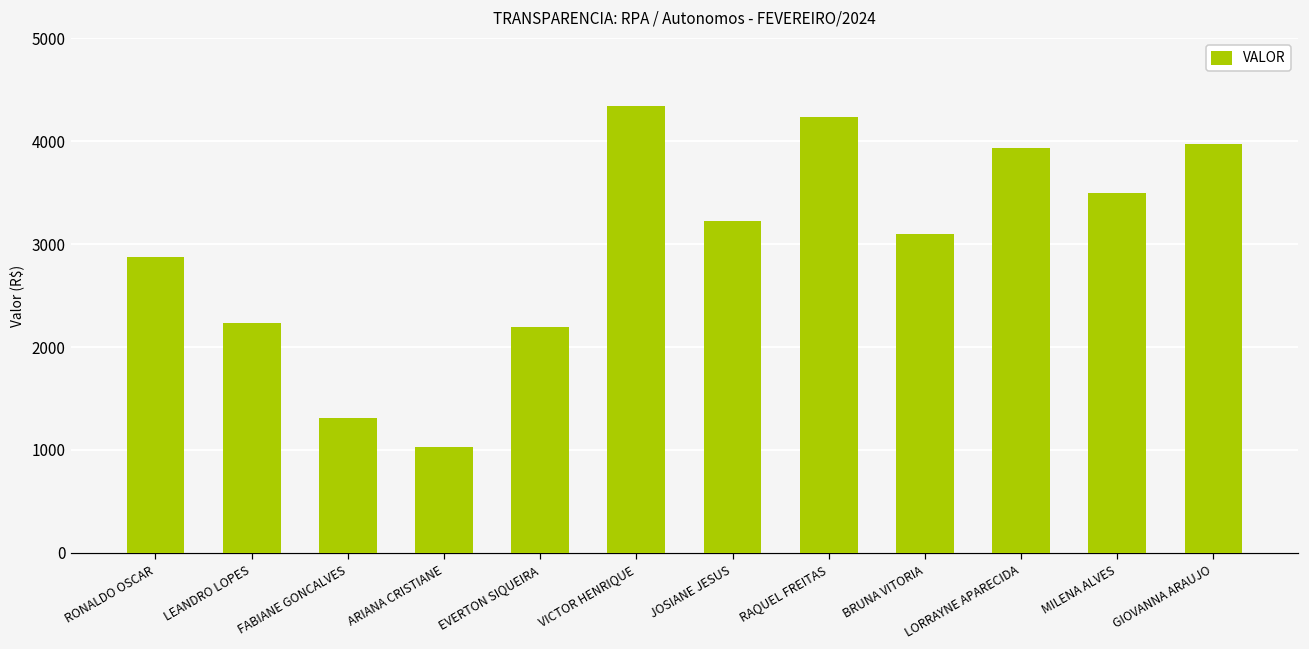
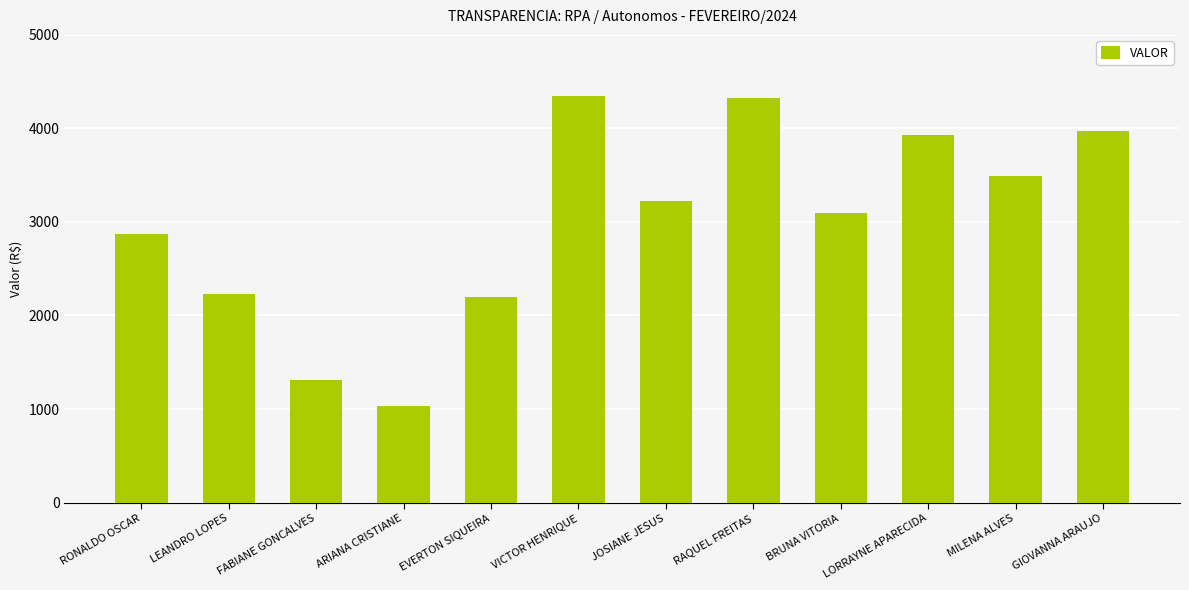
RAQUEL FREITAS: 4200 -> 4300
